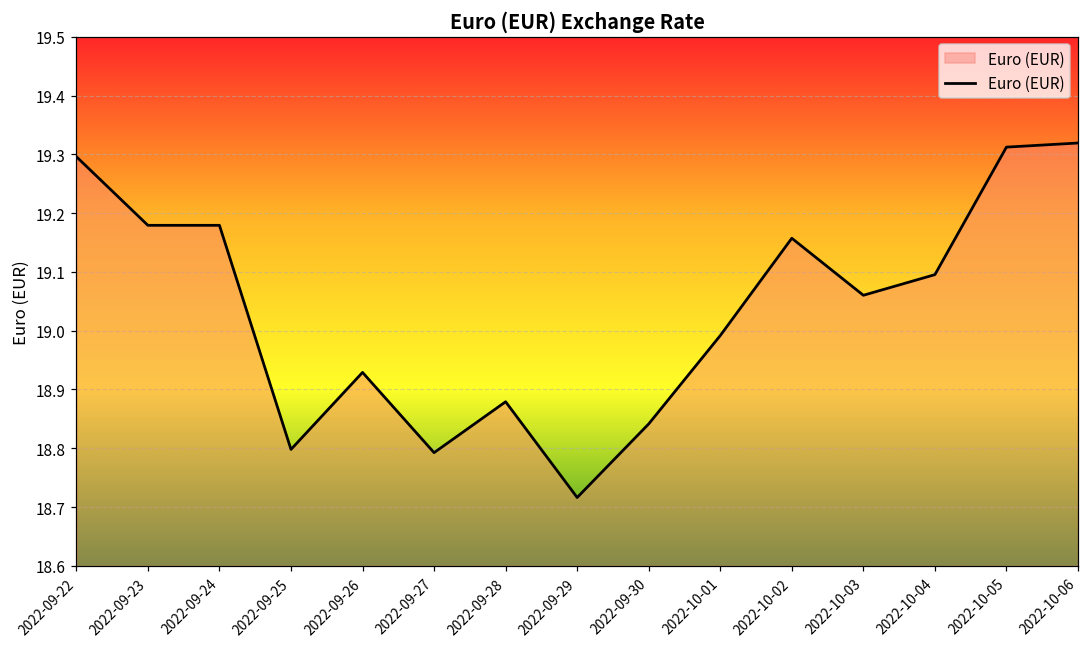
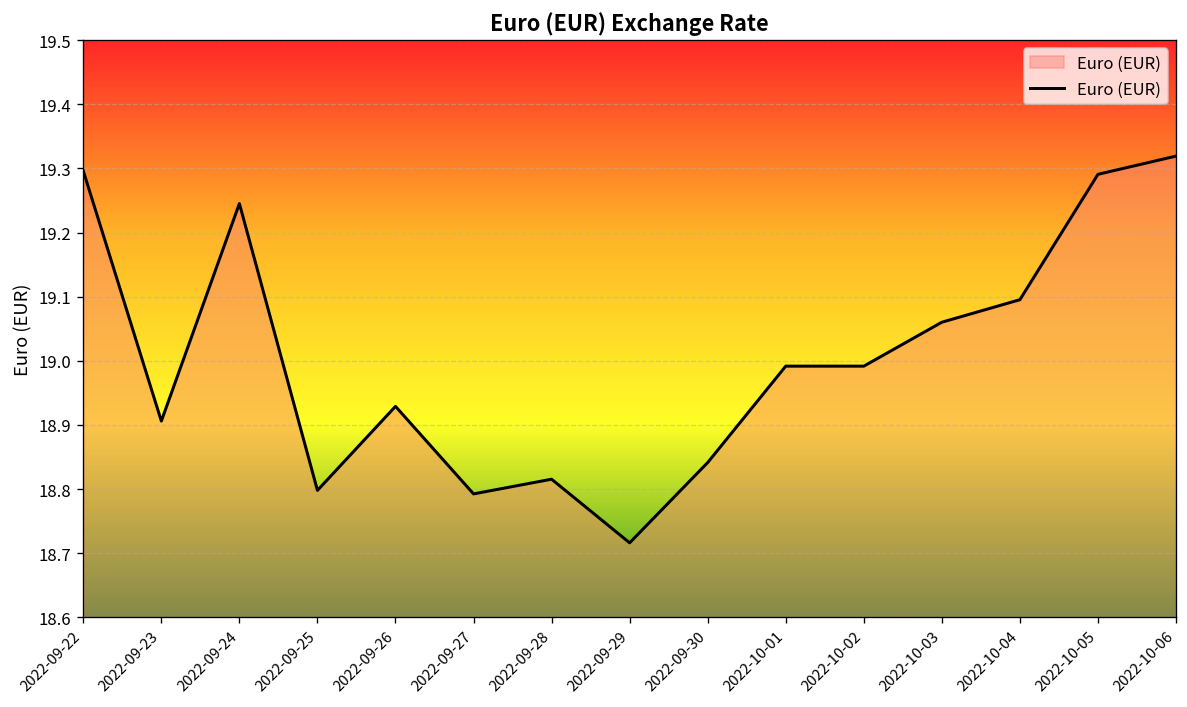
2022-09-23: 19.18 -> 18.91
2022-09-24: 19.18 -> 19.25
2022-09-28: 18.88 -> 18.82
2022-10-02: 19.16 -> 18.99
2022-10-05: 19.31 -> 19.29
